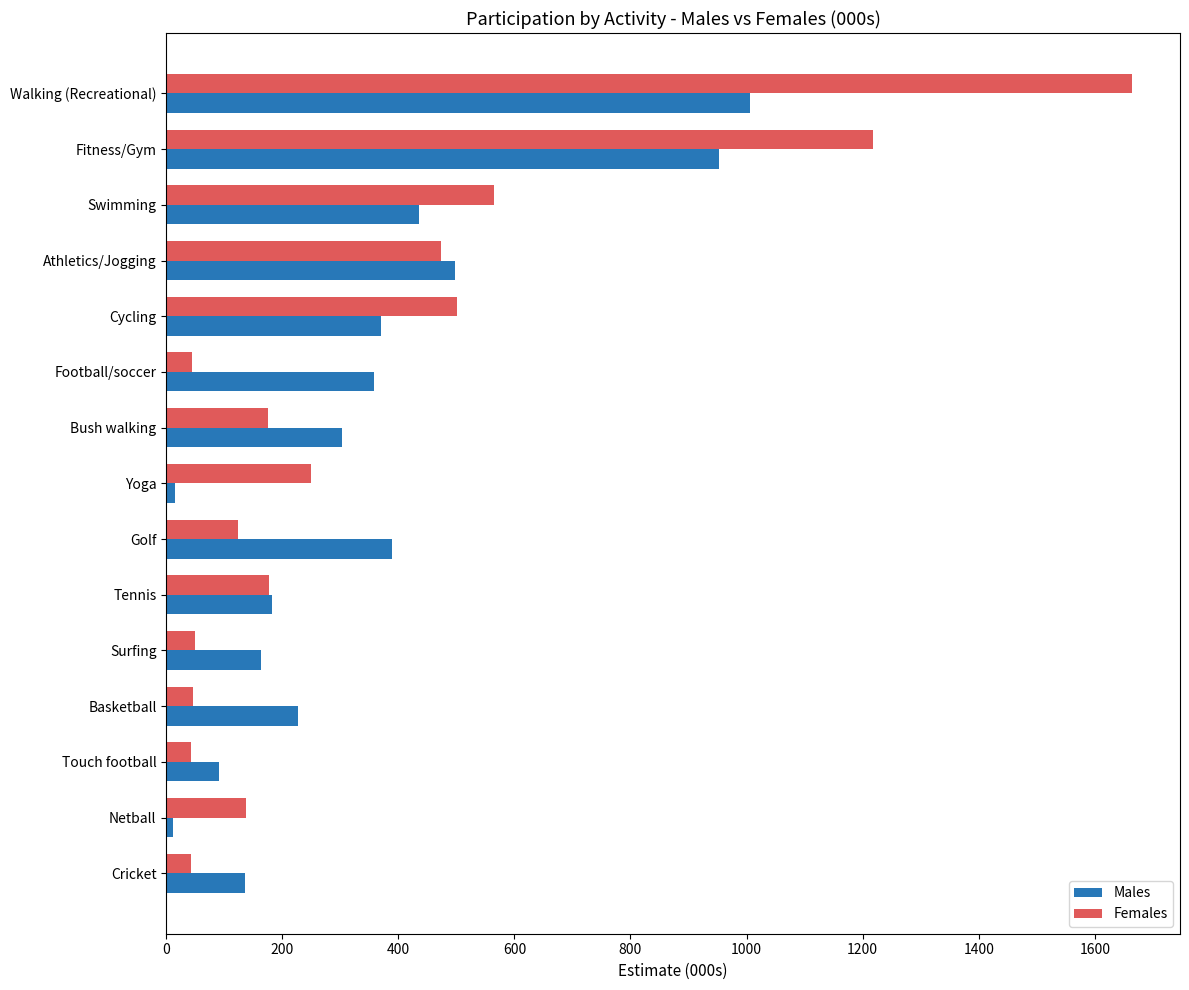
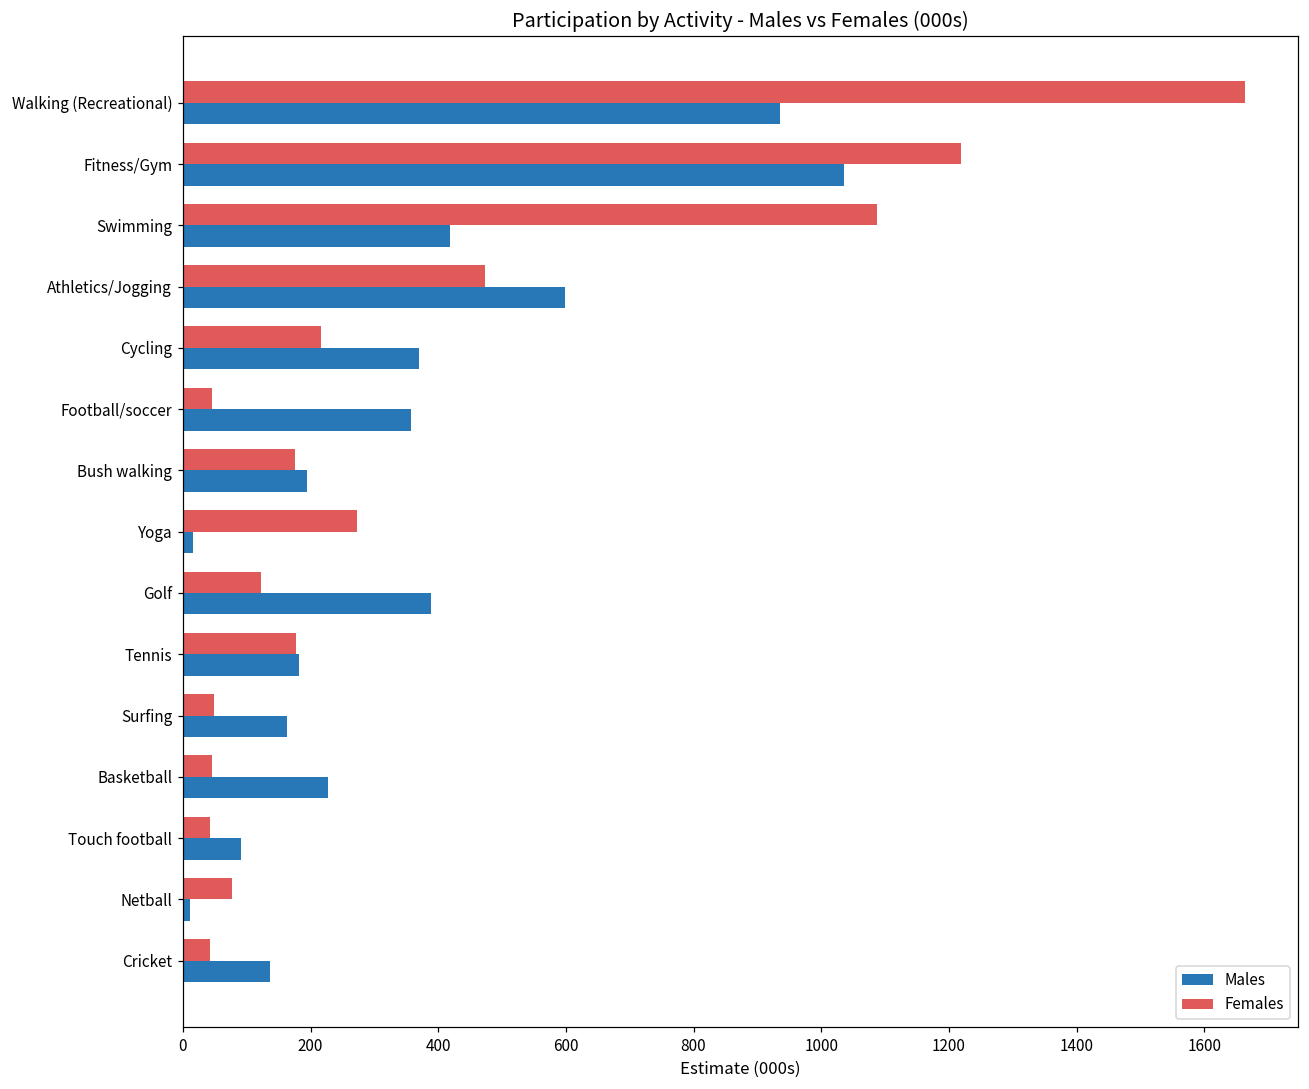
Males, Walking (Recreational): 1010 -> 940
Males, Fitness/Gym: 950 -> 1040
Females, Swimming: 560 -> 1090
Males, Swimming: 440 -> 420
Males, Athletics/Jogging: 500 -> 600
Females, Cycling: 500 -> 220
Males, Bush walking: 300 -> 190
Females, Yoga: 250 -> 270
Females, Netball: 140 -> 80
